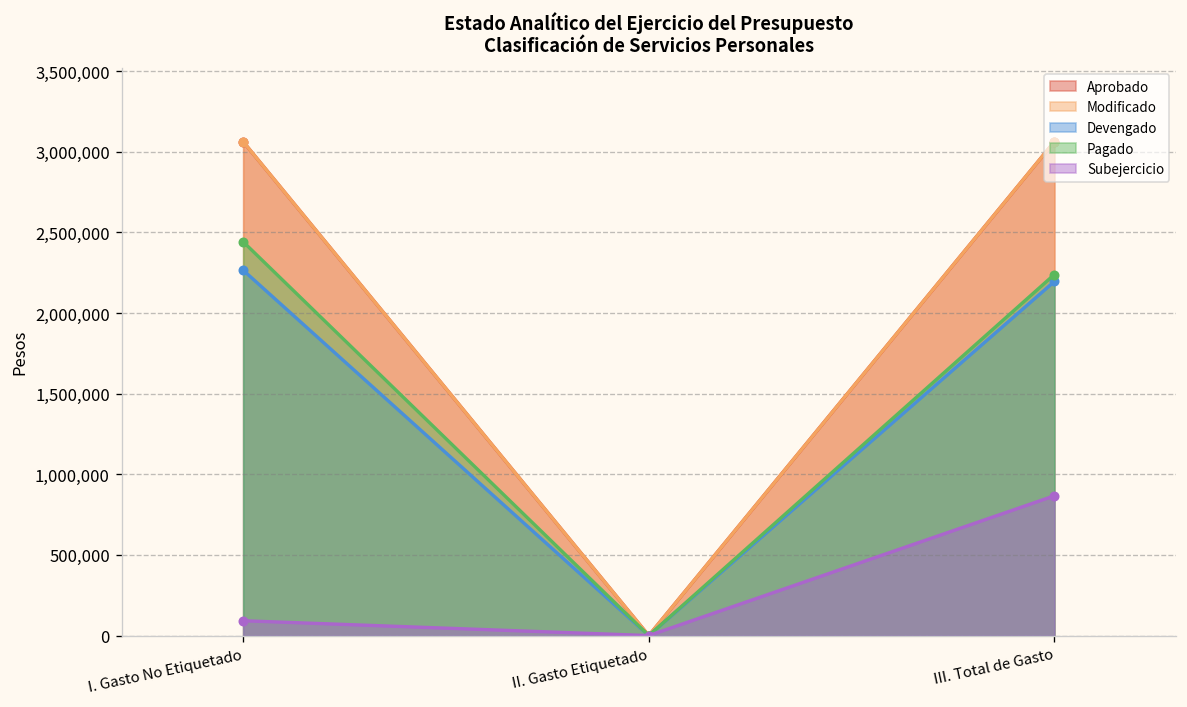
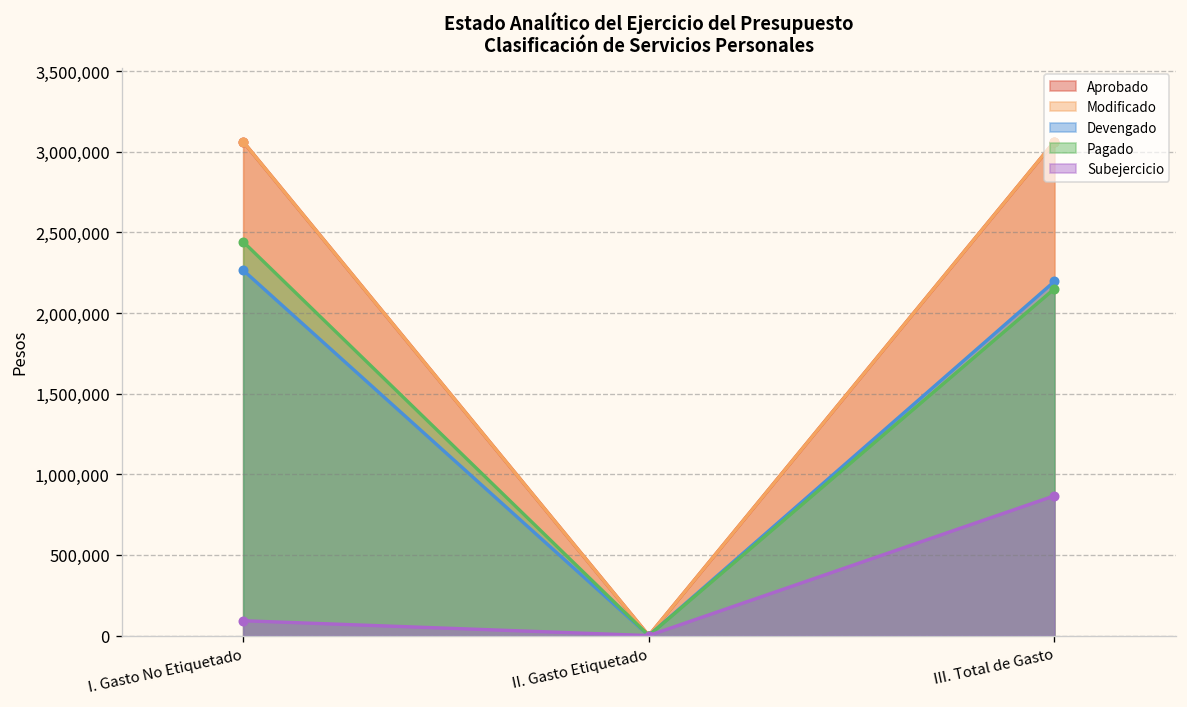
Pagado, III. Total de Gasto: 2,240,000 -> 2,150,000
